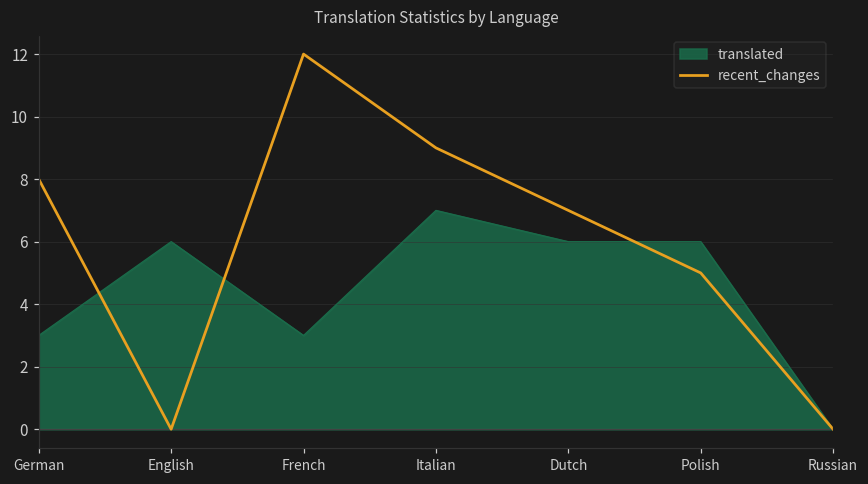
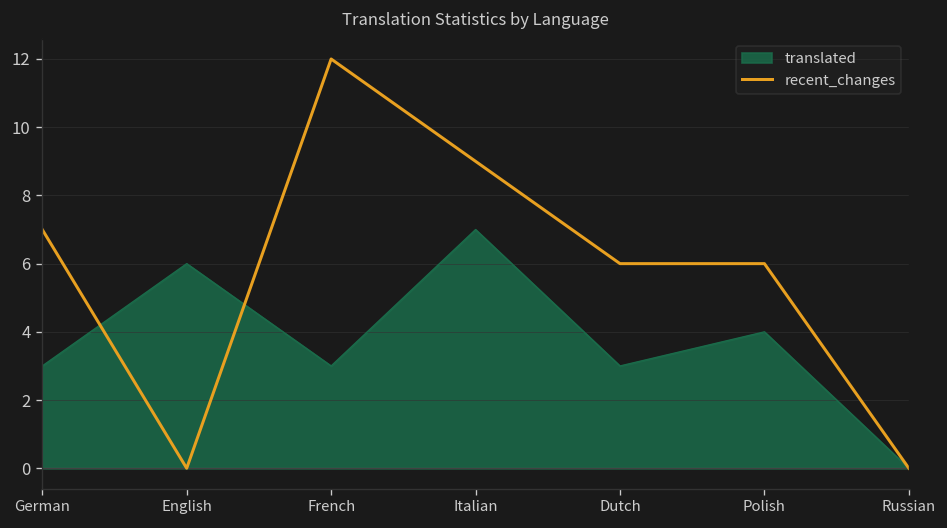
recent_changes, German: 8 -> 7
translated, Dutch: 6 -> 3
recent_changes, Dutch: 7 -> 6
translated, Polish: 6 -> 4
recent_changes, Polish: 5 -> 6
